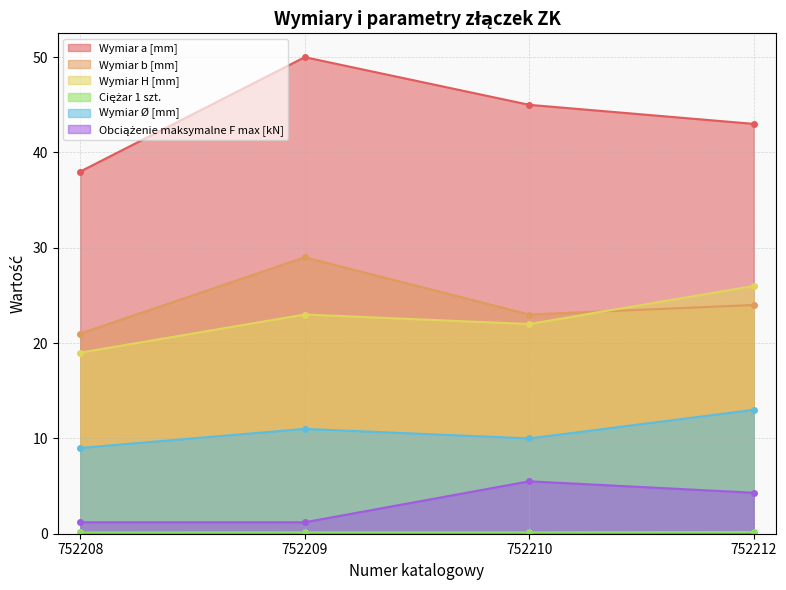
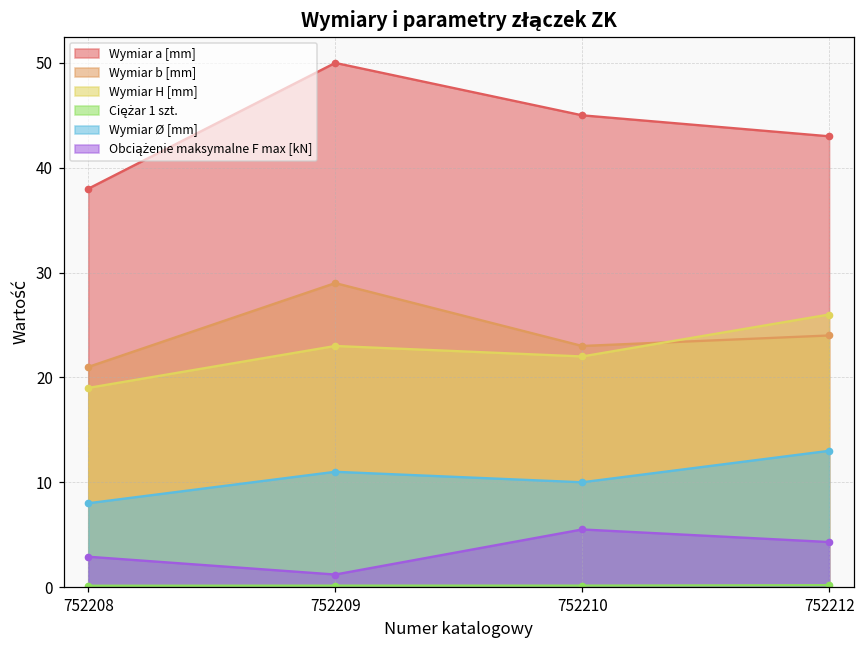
Wymiar Ø [mm], 752208: 9 -> 8
Obciążenie maksymalne F max [kN], 752208: 1 -> 3
